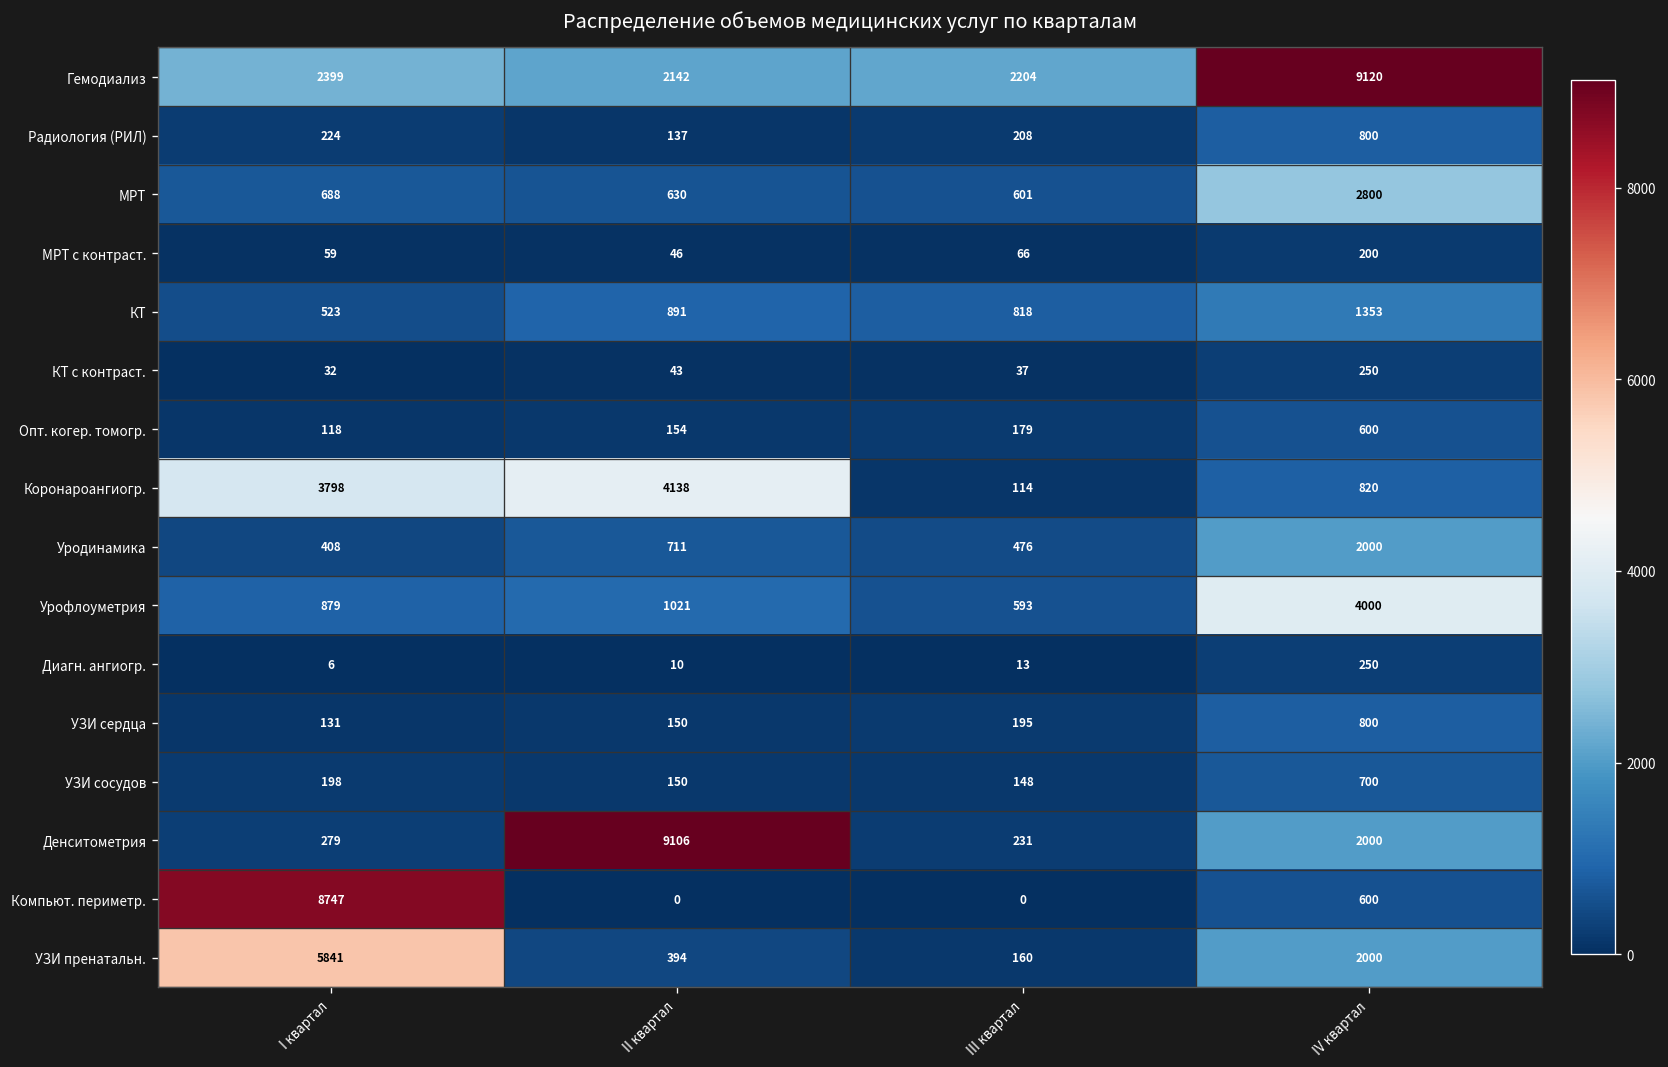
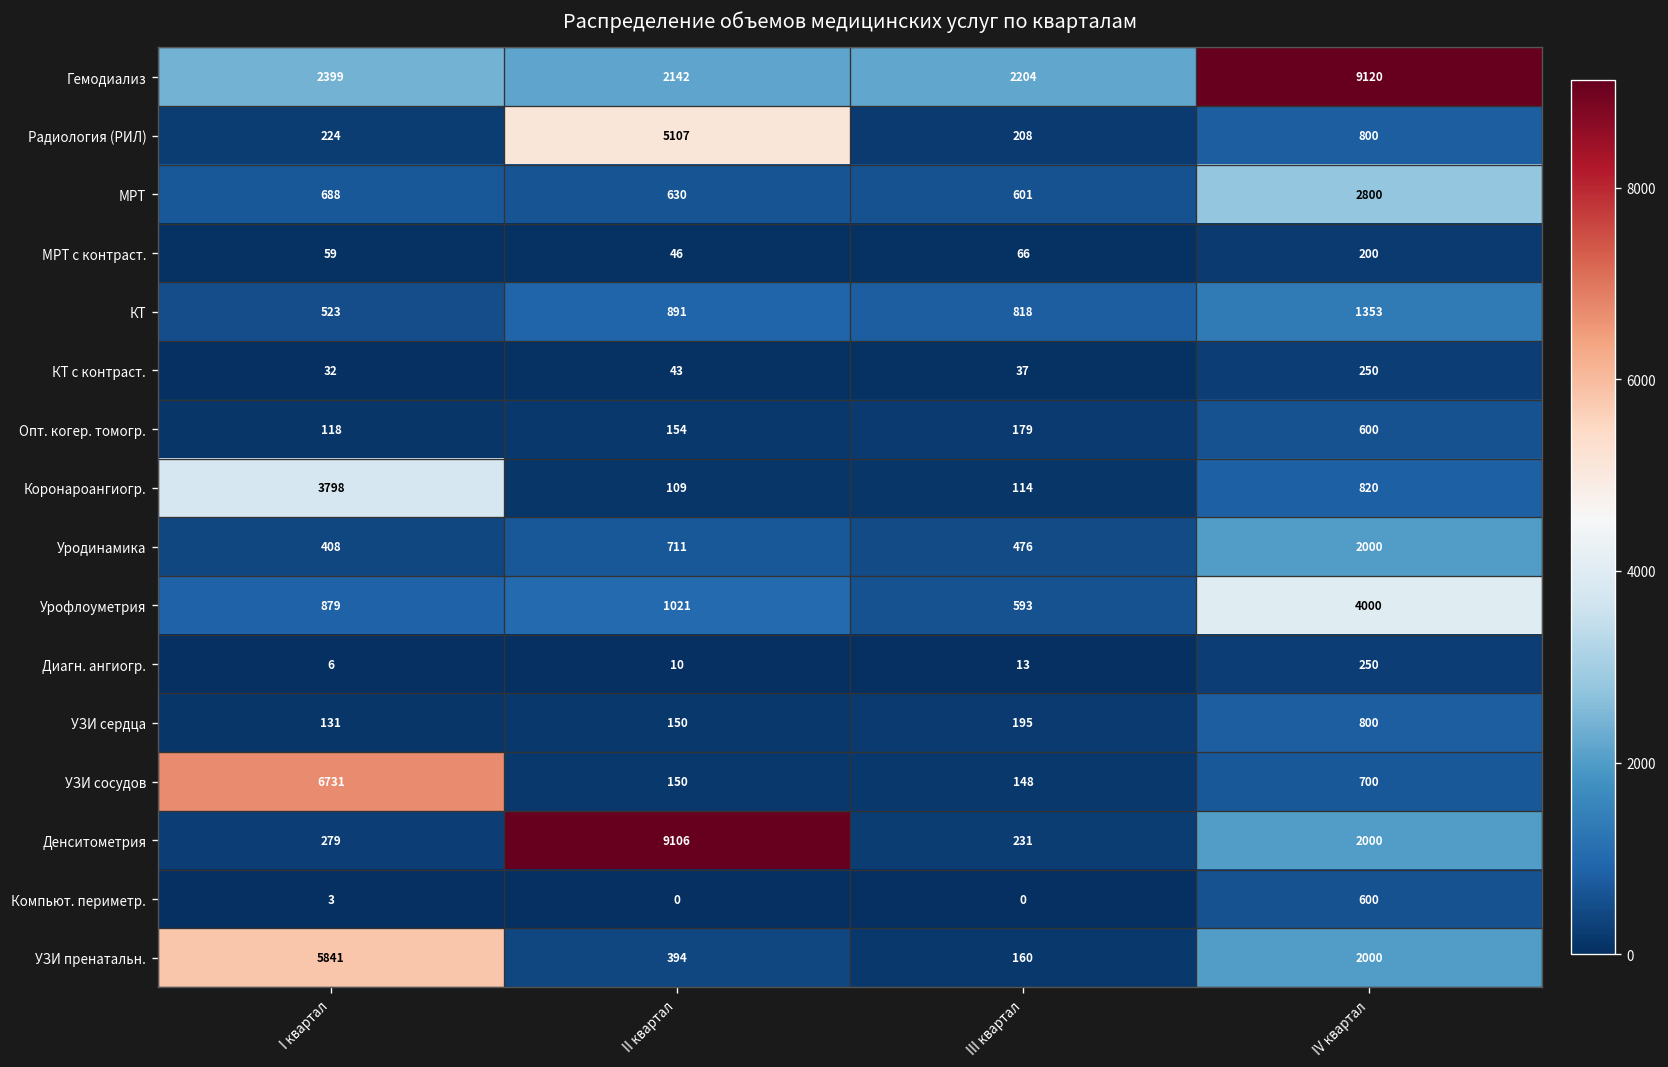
Радиология (РИЛ), II квартал: 137 -> 5107
Коронароангиогр., II квартал: 4138 -> 109
УЗИ сосудов, I квартал: 198 -> 6731
Компьют. периметр., I квартал: 8747 -> 3
